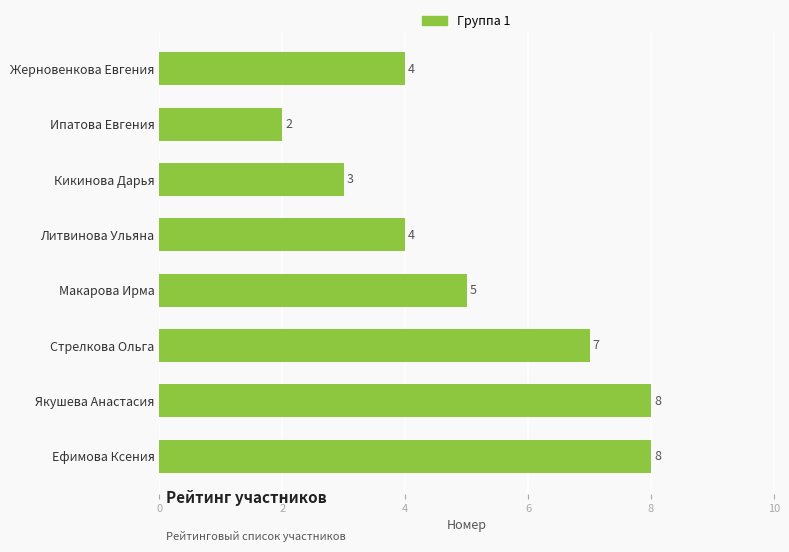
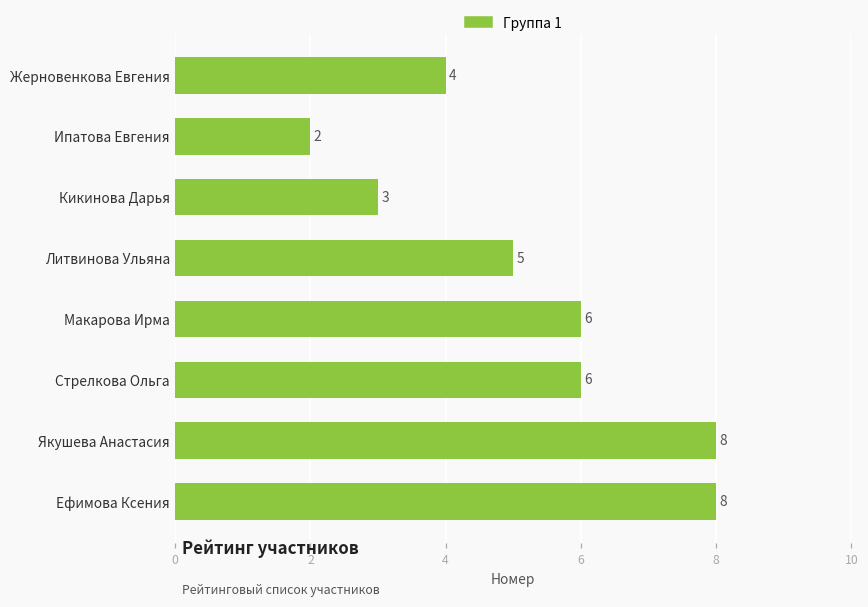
Литвинова Ульяна: 4 -> 5
Макарова Ирма: 5 -> 6
Стрелкова Ольга: 7 -> 6
